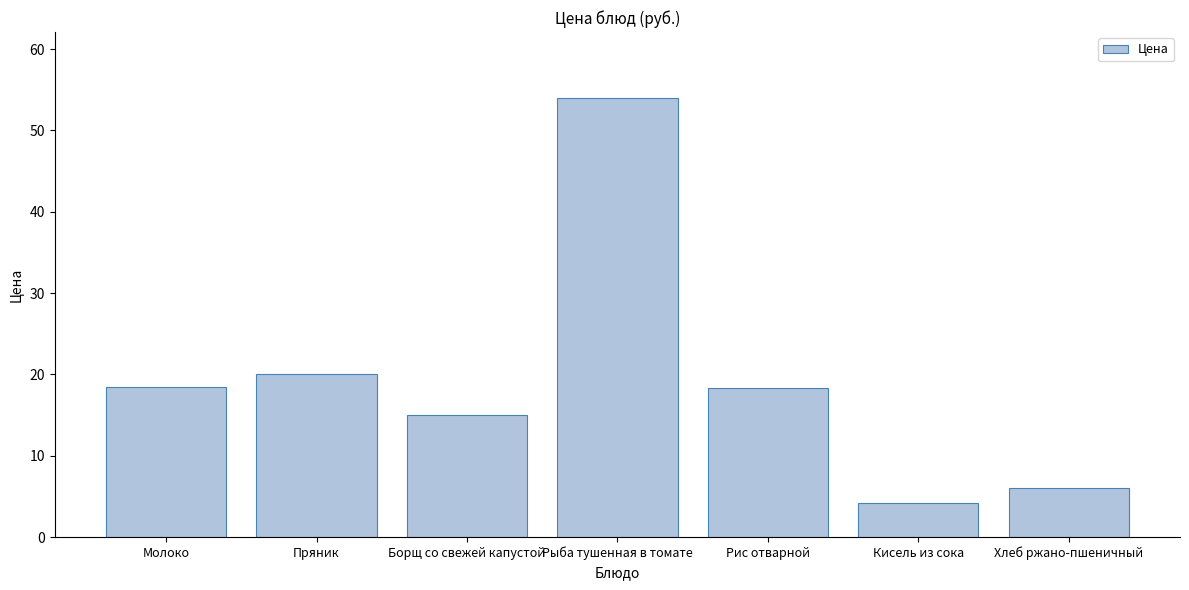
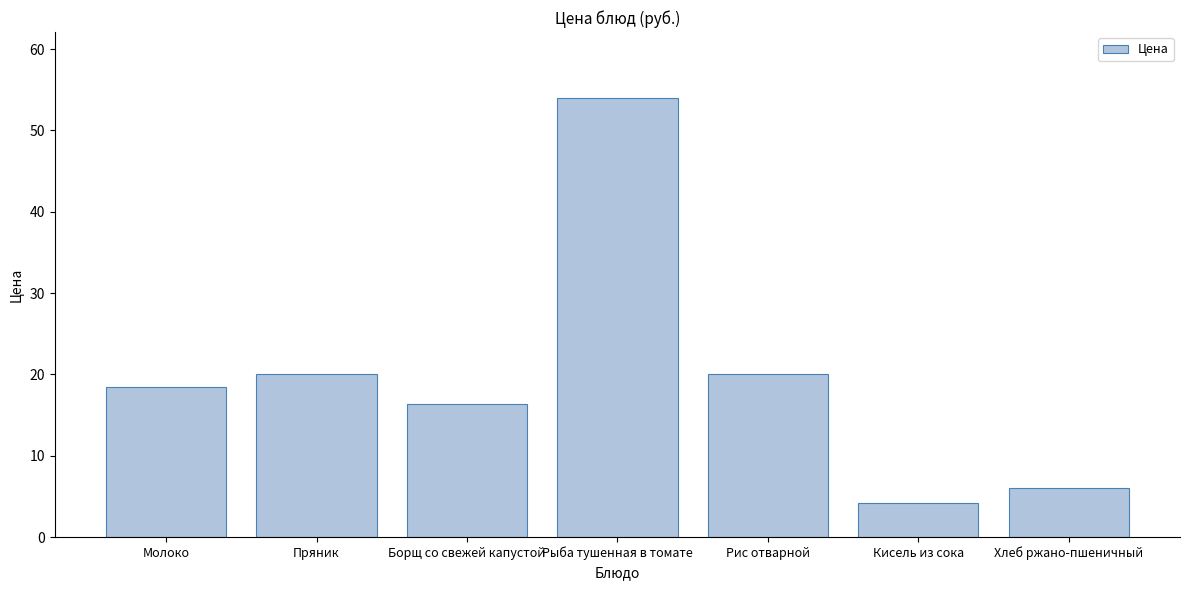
Борщ со свежей капустой: 15 -> 16
Рис отварной: 18 -> 20
